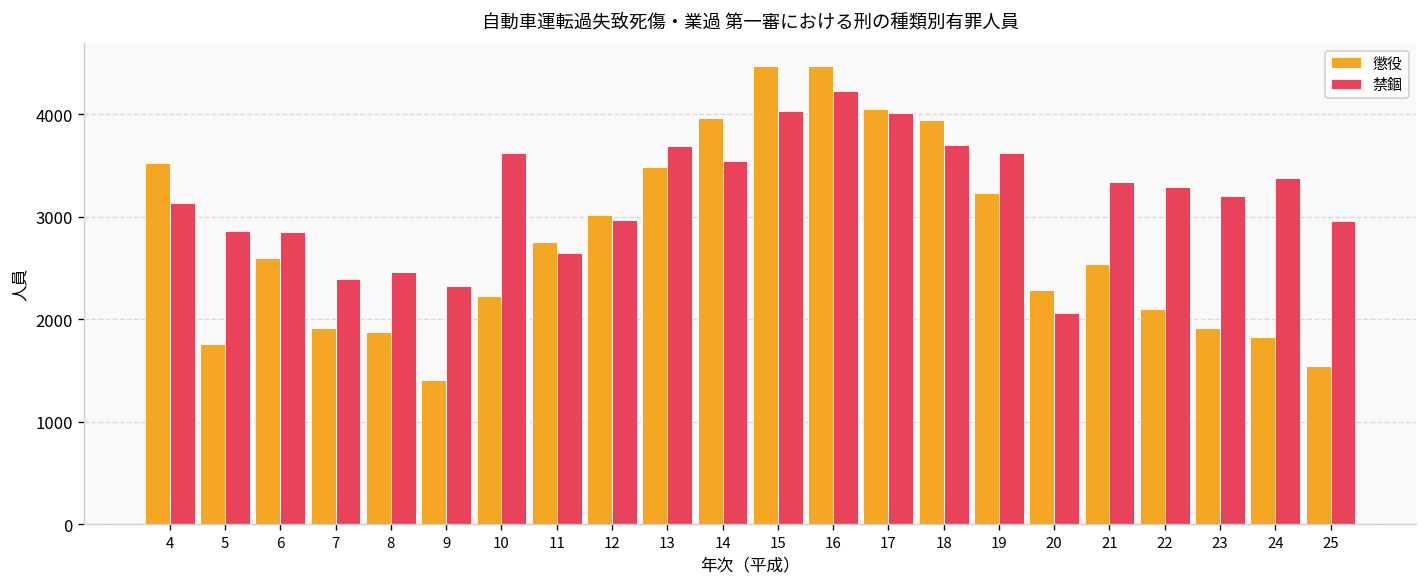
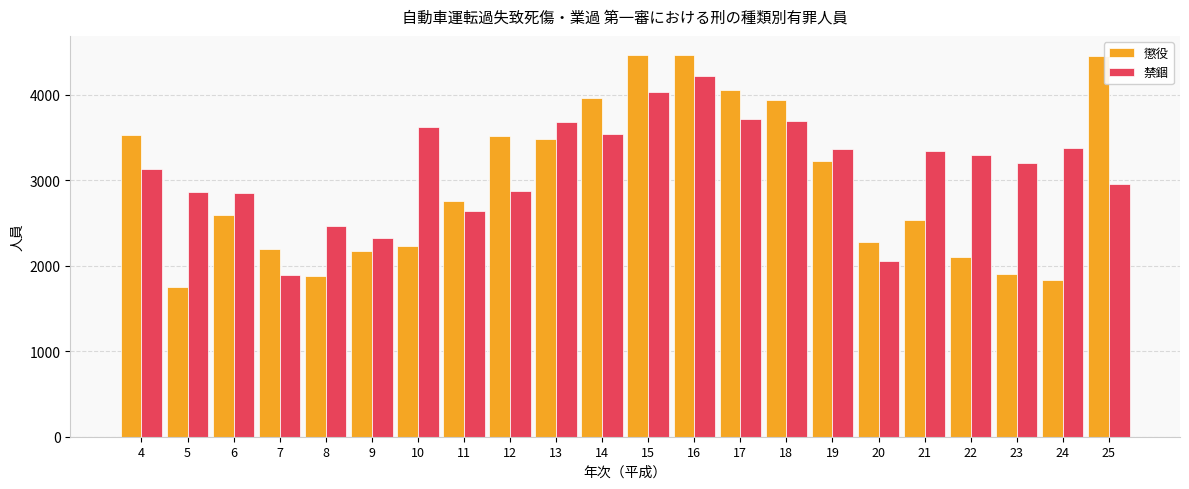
懲役, 7: 1900 -> 2200
禁錮, 7: 2400 -> 1900
懲役, 9: 1400 -> 2200
懲役, 12: 3000 -> 3500
禁錮, 12: 3000 -> 2900
禁錮, 17: 4000 -> 3700
禁錮, 19: 3600 -> 3400
懲役, 25: 1500 -> 4500
